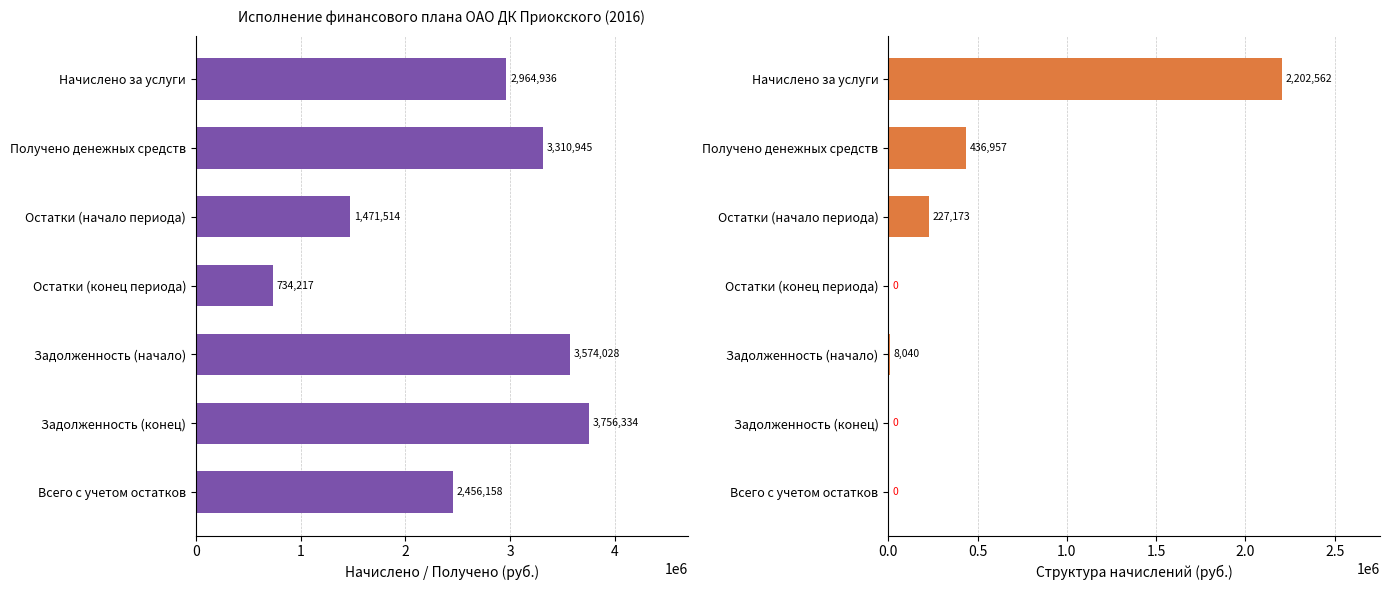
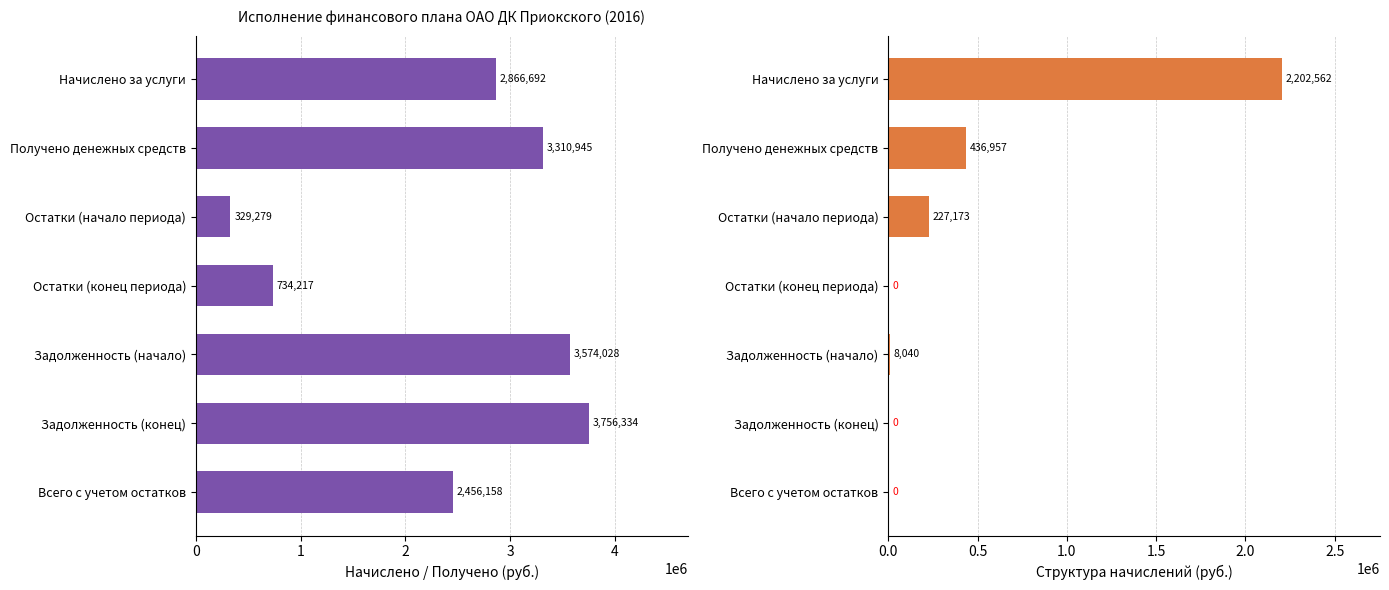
Исполнение финансового плана ОАО ДК Приокского (2016), Начислено за услуги: 2,964,936 -> 2,866,692
Исполнение финансового плана ОАО ДК Приокского (2016), Остатки (начало периода): 1,471,514 -> 329,279
